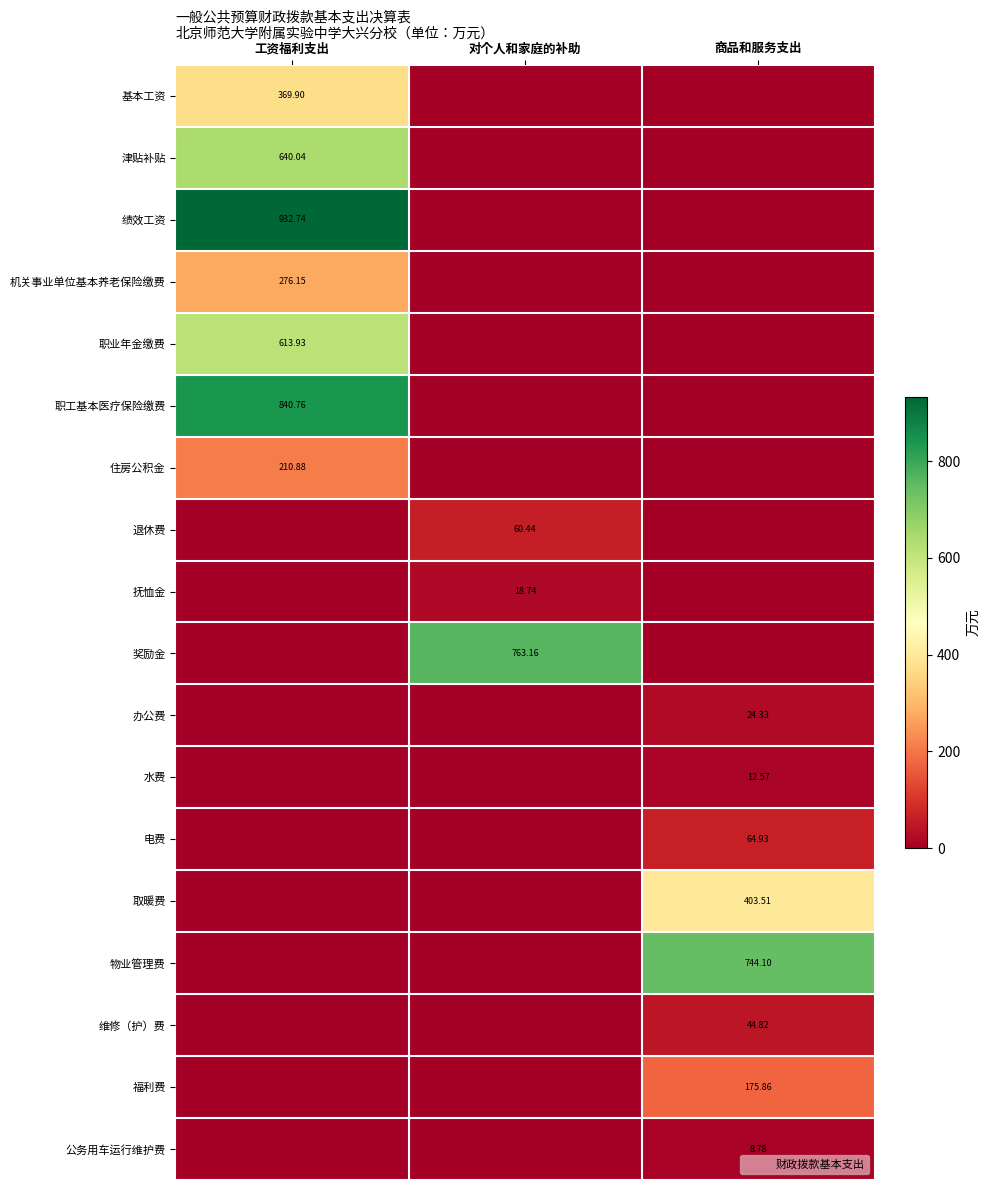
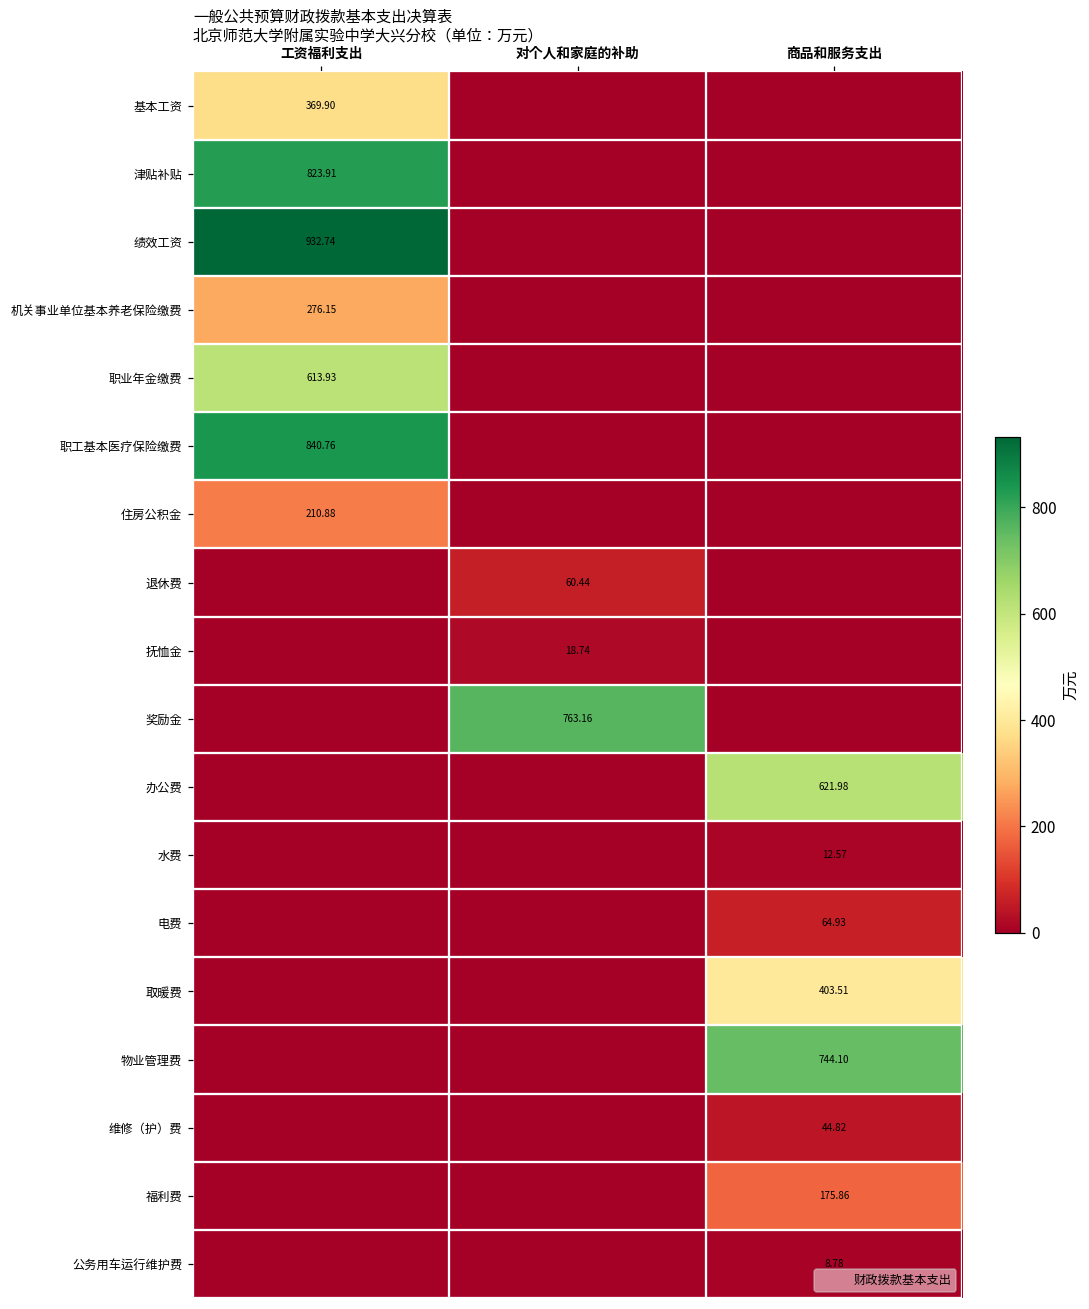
津贴补贴, 工资福利支出: 640.04 -> 823.91
办公费, 商品和服务支出: 24.33 -> 621.98
